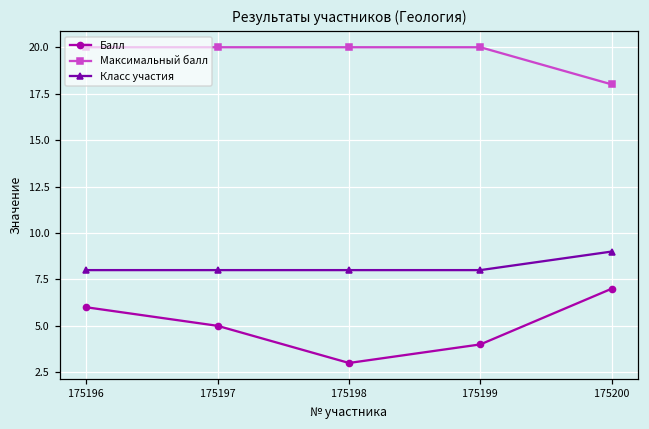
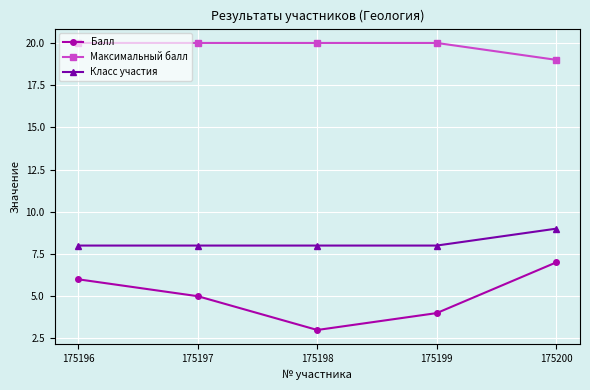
Максимальный балл, 175200: 18 -> 19
